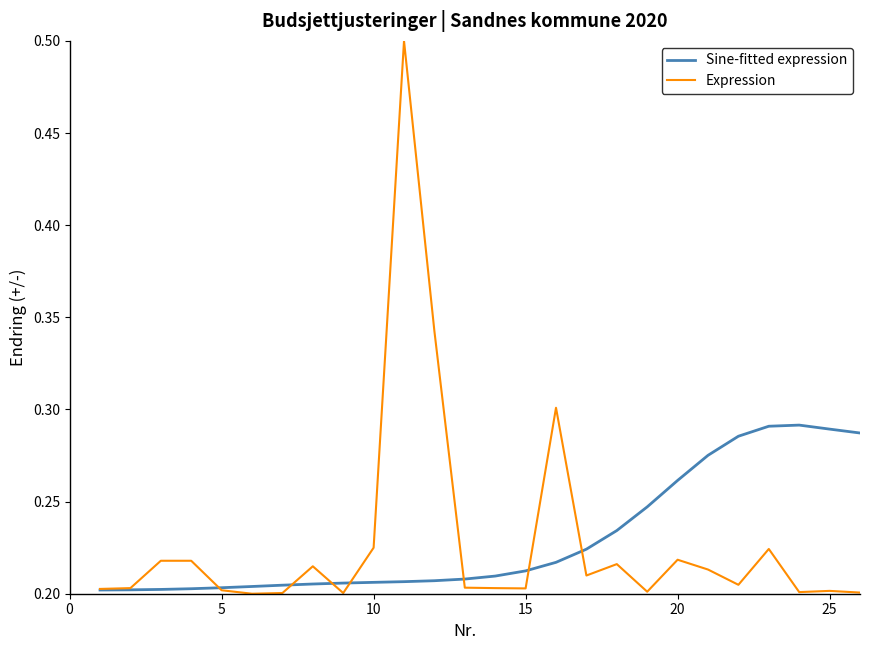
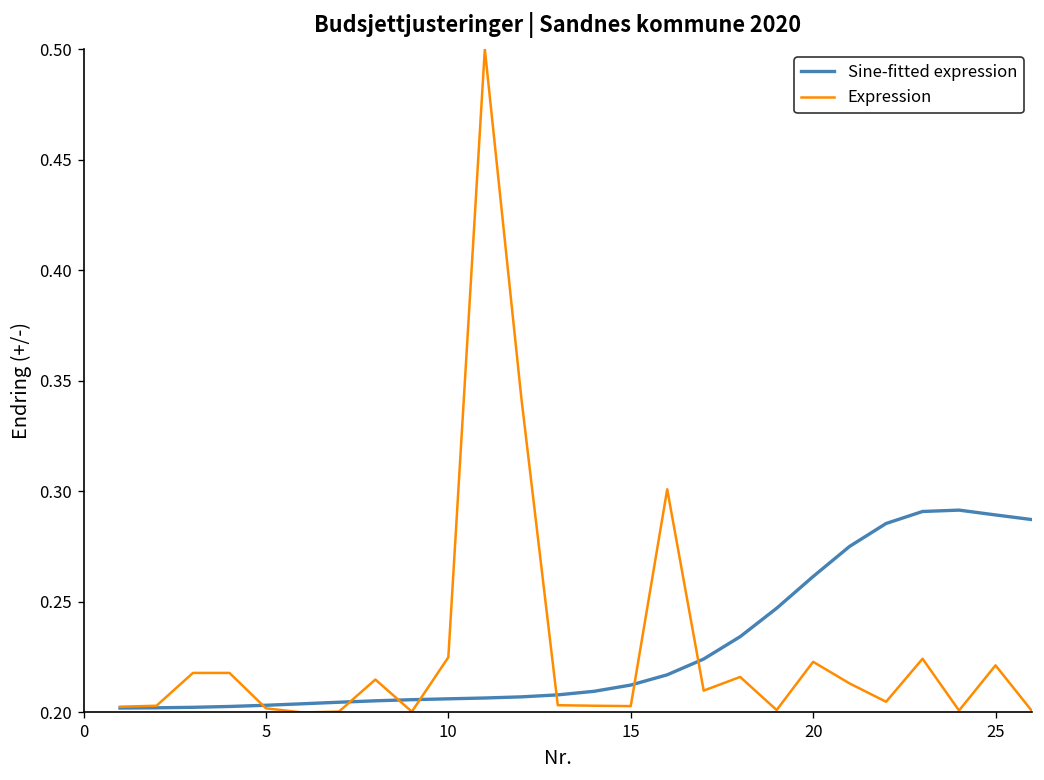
Expression, 20: 0.218 -> 0.223
Expression, 25: 0.202 -> 0.221
